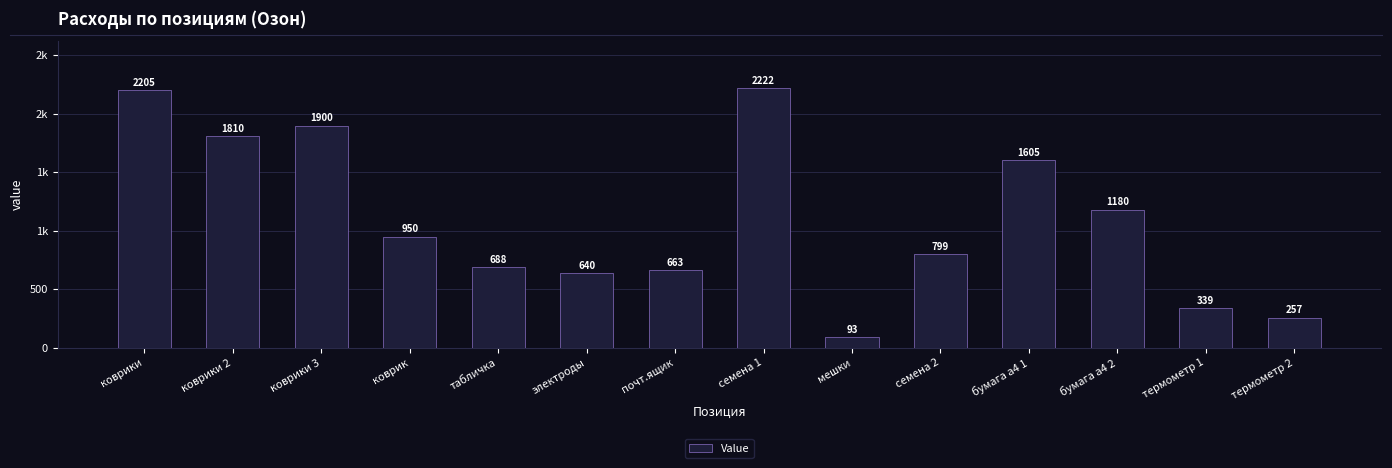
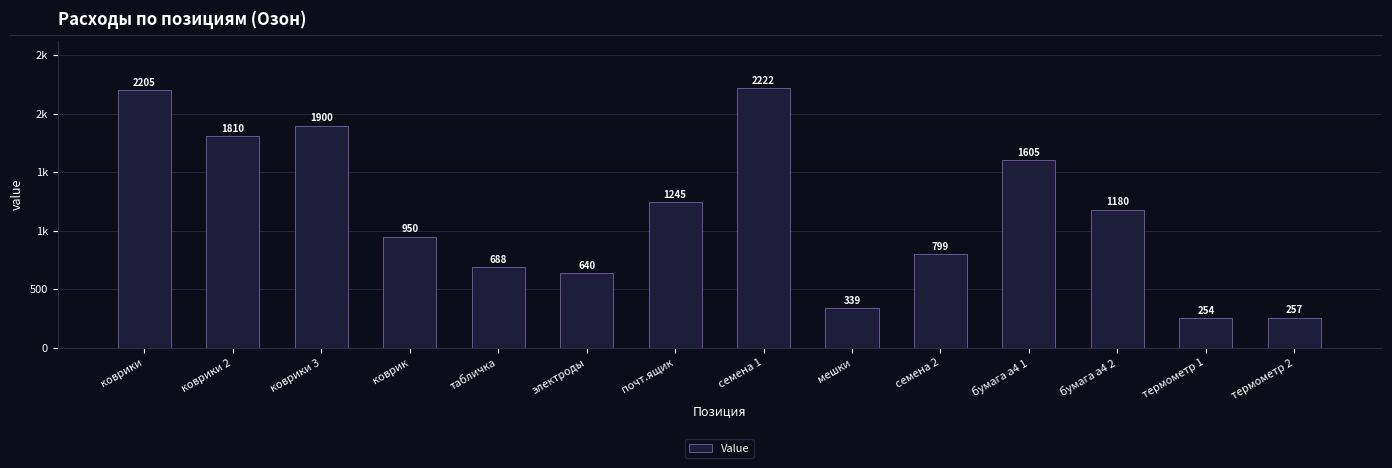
почт.ящик: 663 -> 1245
мешки: 93 -> 339
термометр 1: 339 -> 254
